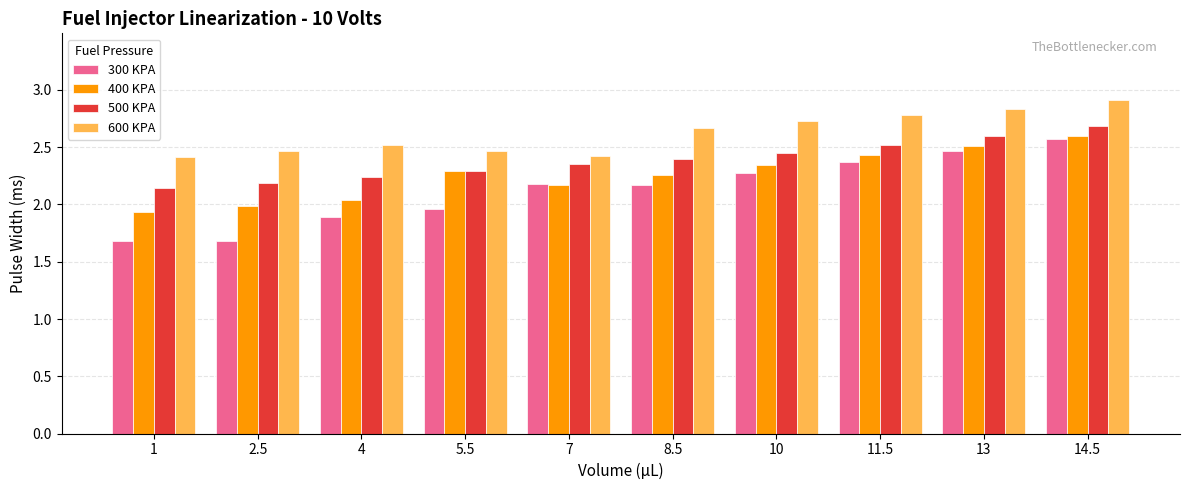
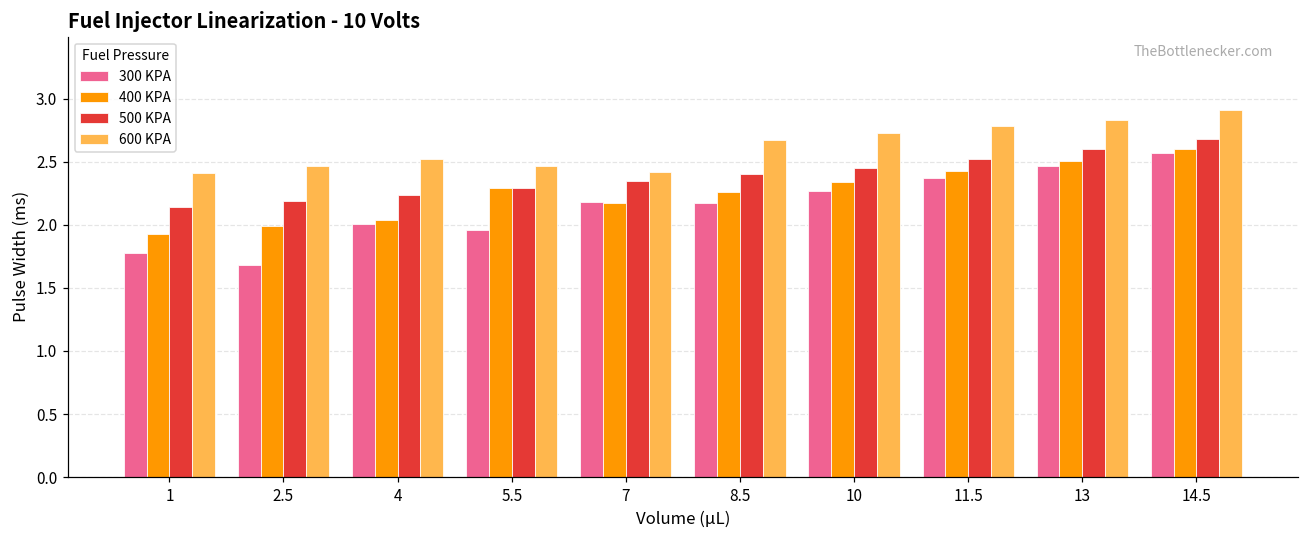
300 KPA, 1: 1.68 -> 1.78
300 KPA, 4: 1.89 -> 2.01
